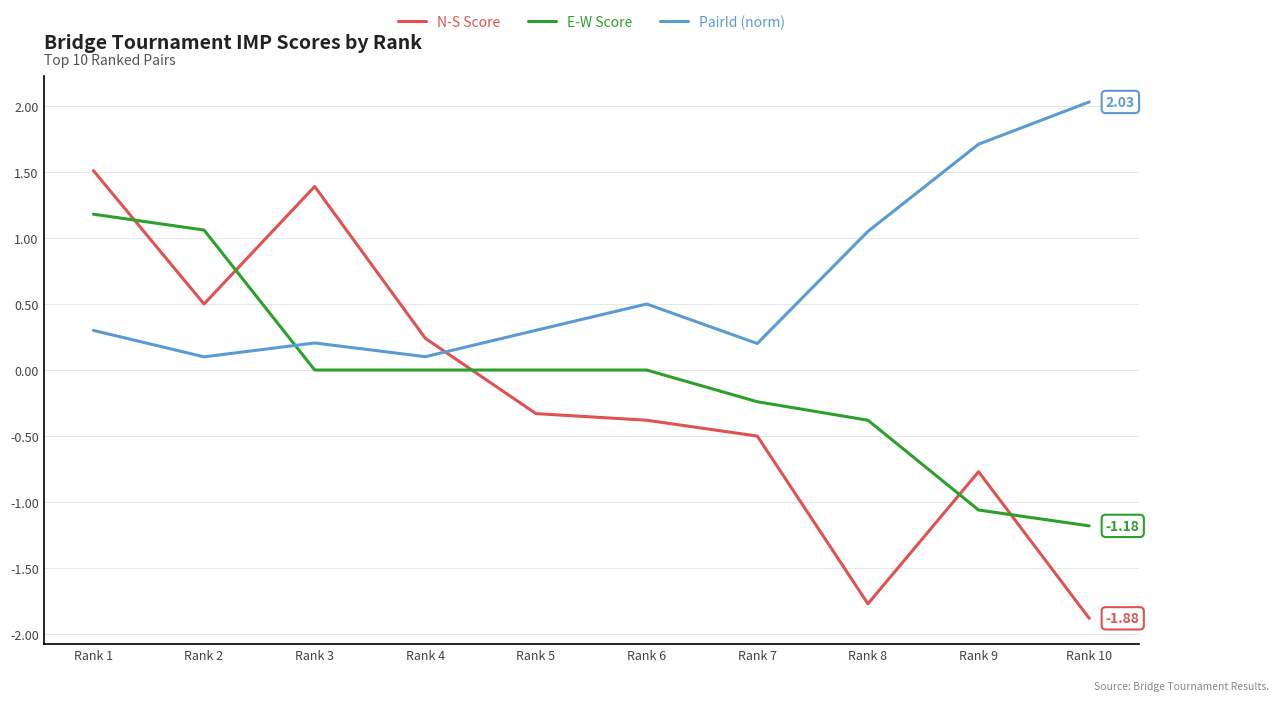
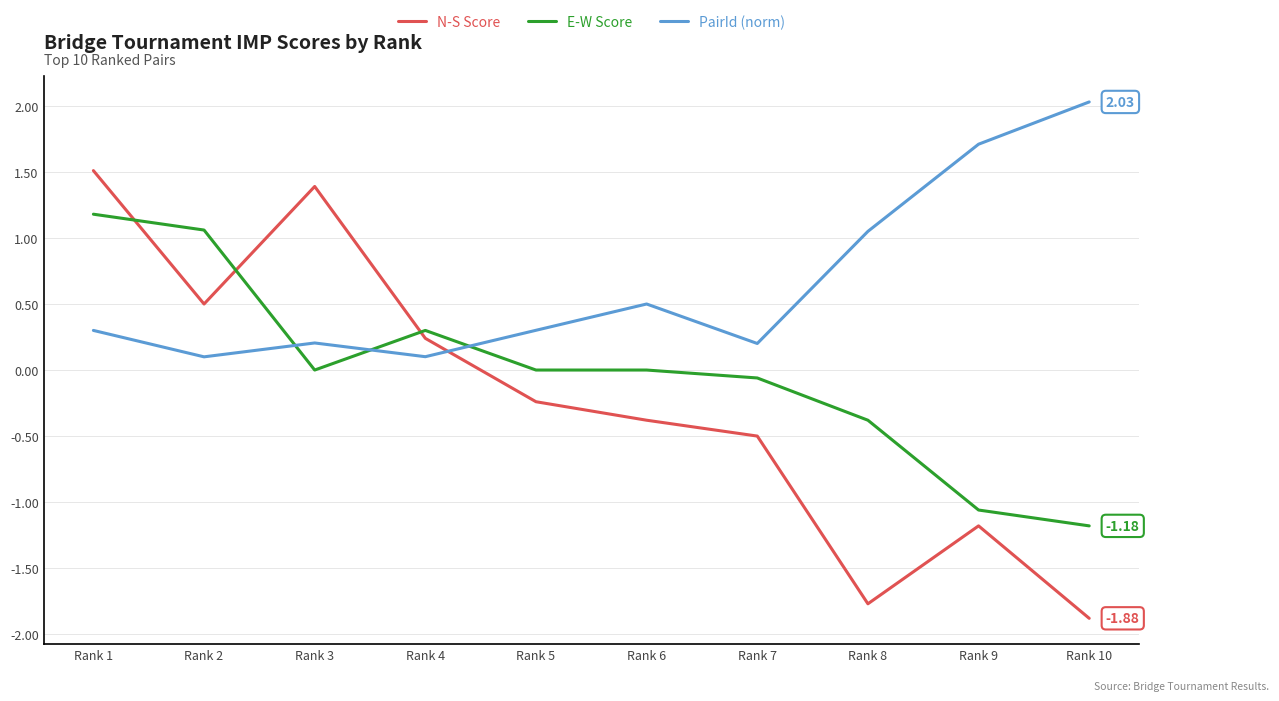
E-W Score, Rank 4: 0.0 -> 0.3
N-S Score, Rank 5: -0.33 -> -0.24
E-W Score, Rank 7: -0.24 -> -0.06
N-S Score, Rank 9: -0.77 -> -1.18
